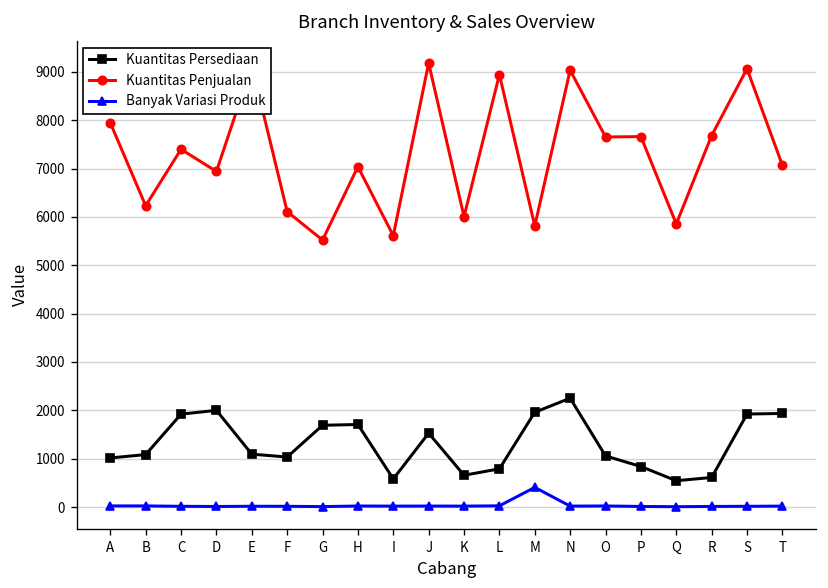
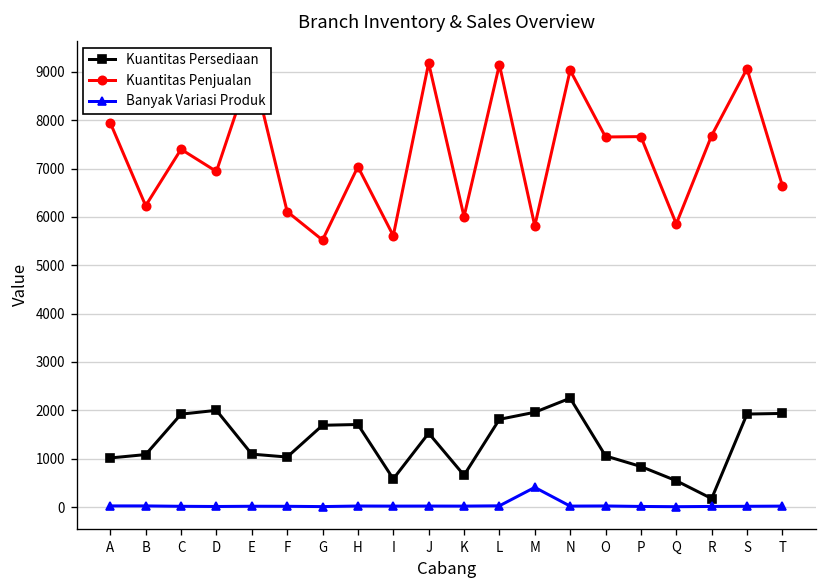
Kuantitas Persediaan, L: 800 -> 1800
Kuantitas Penjualan, L: 8900 -> 9200
Kuantitas Persediaan, R: 600 -> 200
Kuantitas Penjualan, T: 7100 -> 6600
